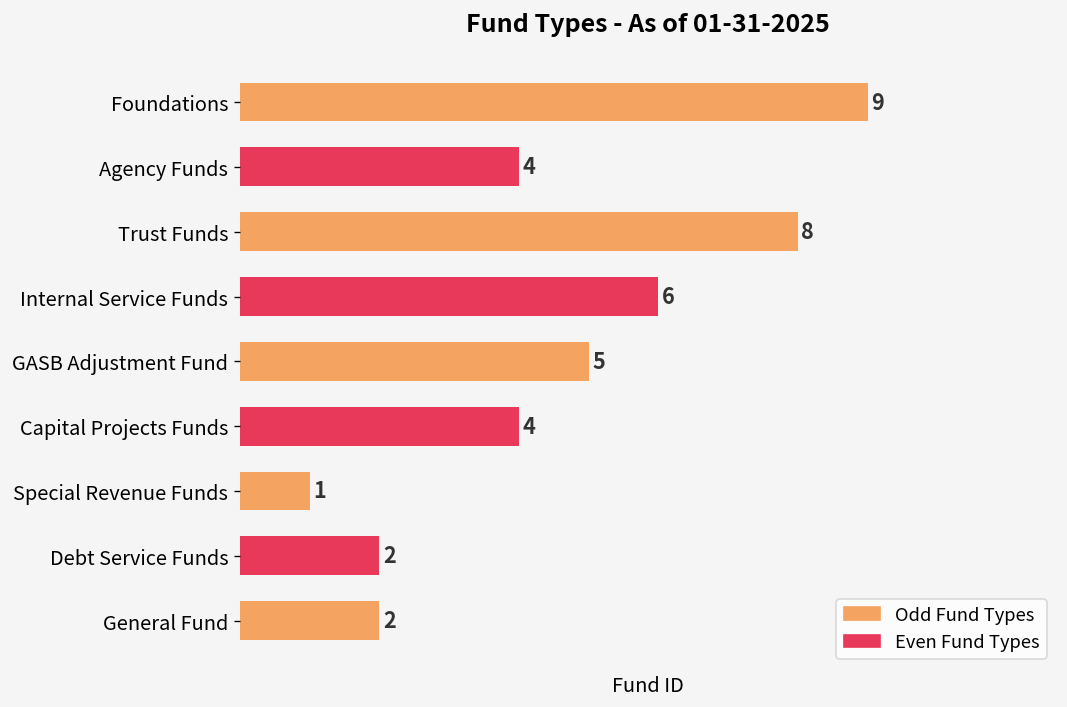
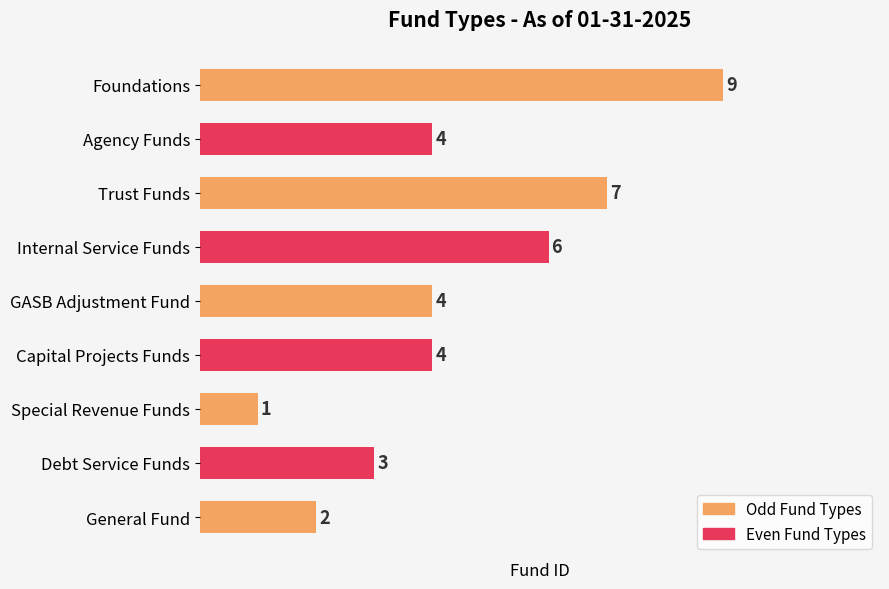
Trust Funds: 8 -> 7
GASB Adjustment Fund: 5 -> 4
Debt Service Funds: 2 -> 3
